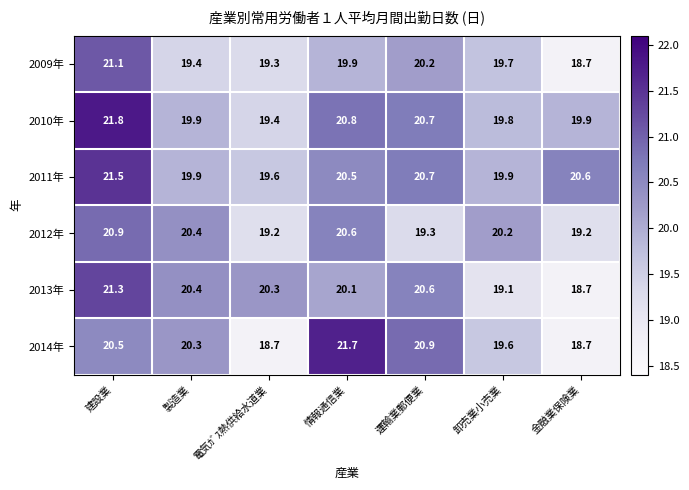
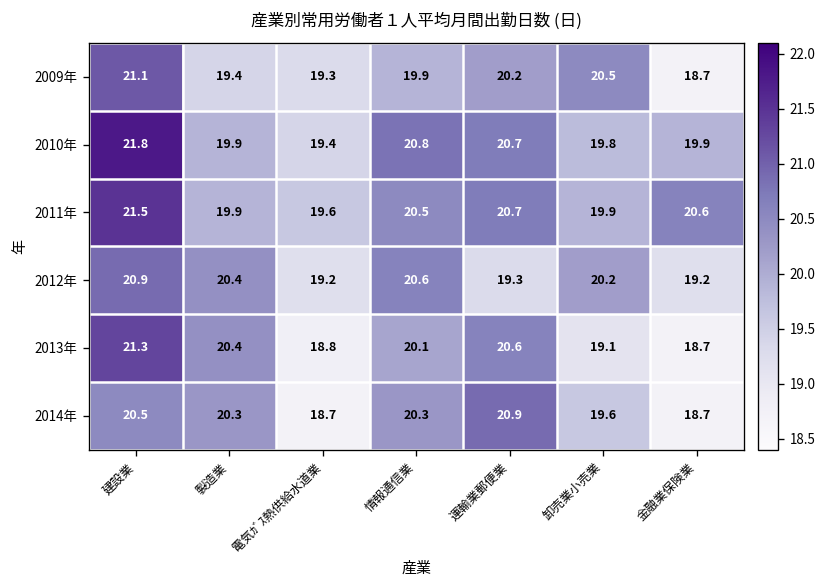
2009年, 卸売業小売業: 19.7 -> 20.5
2013年, 電気ｶﾞｽ熱供給水道業: 20.3 -> 18.8
2014年, 情報通信業: 21.7 -> 20.3
